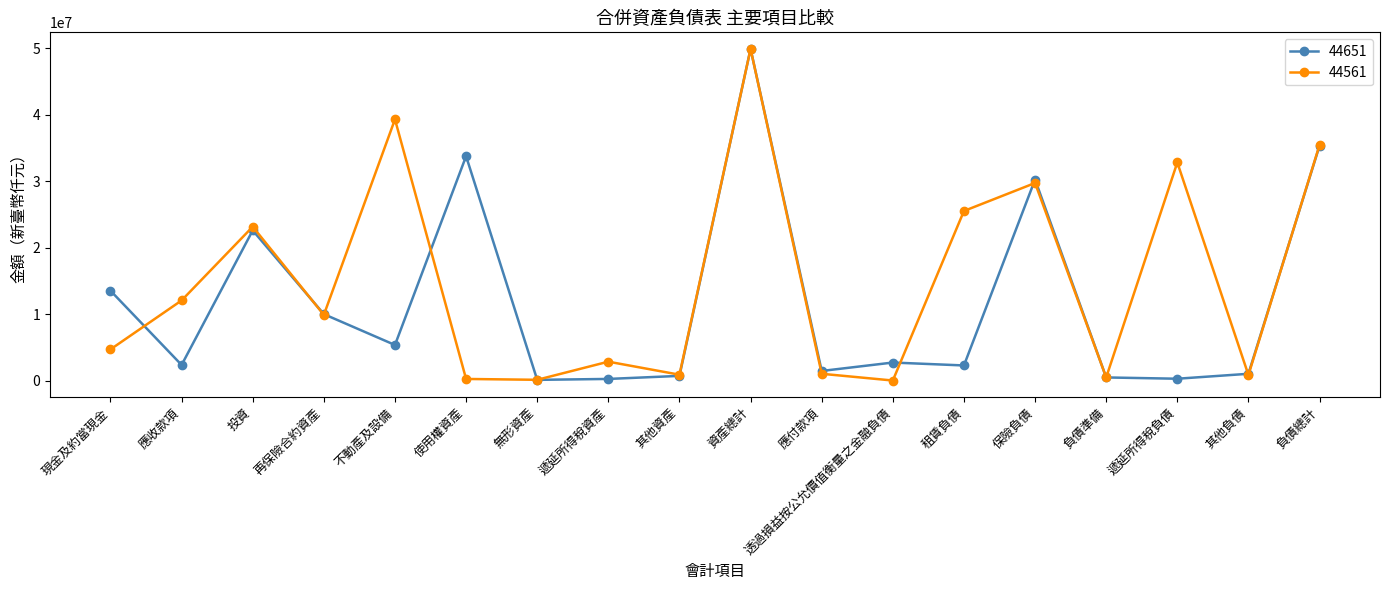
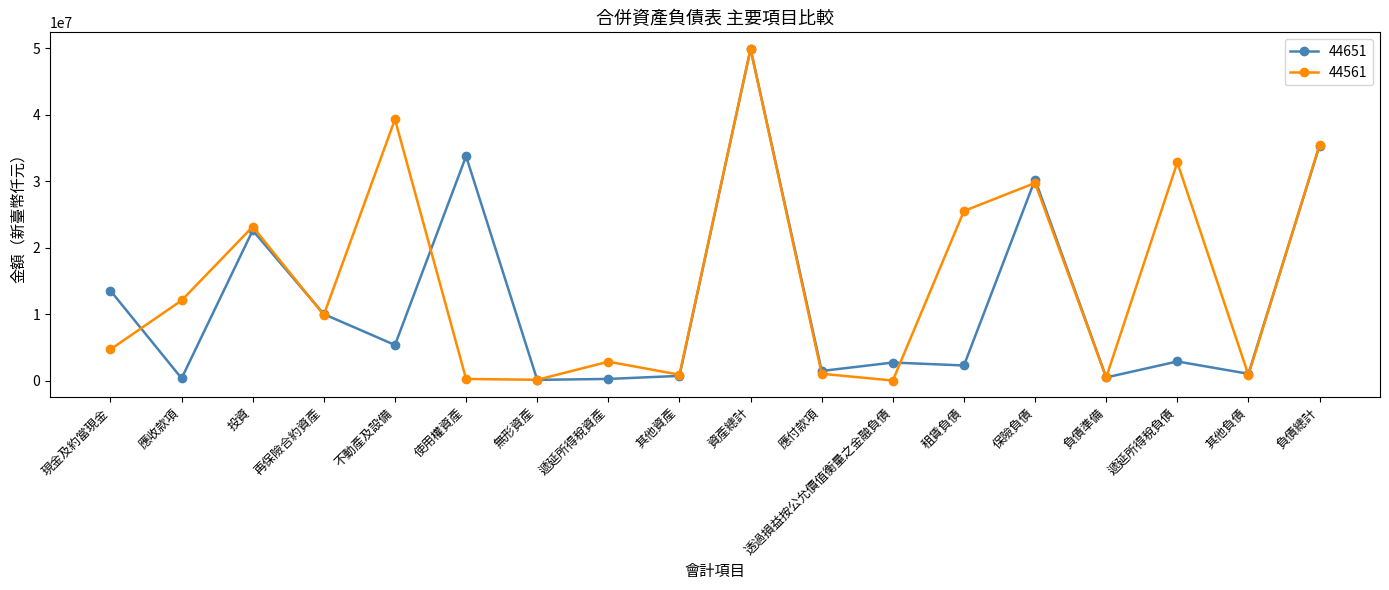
44651, 應收款項: 2000000 -> 0
44651, 遞延所得稅負債: 0 -> 3000000
